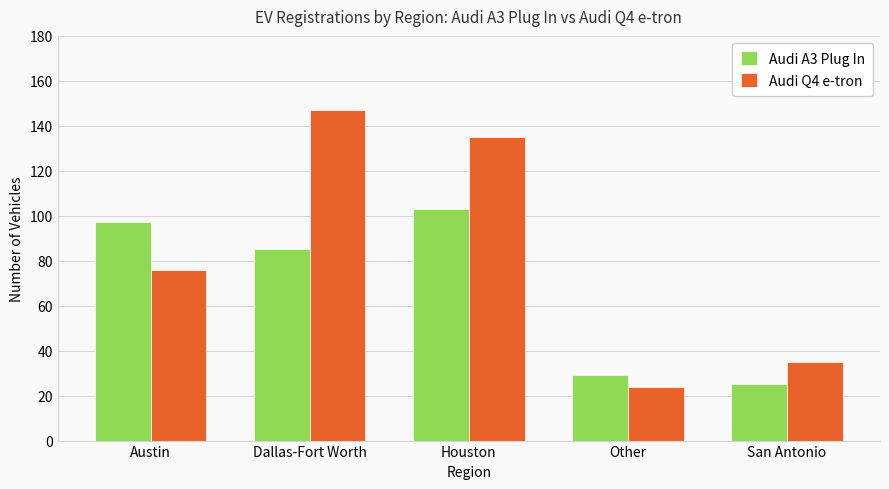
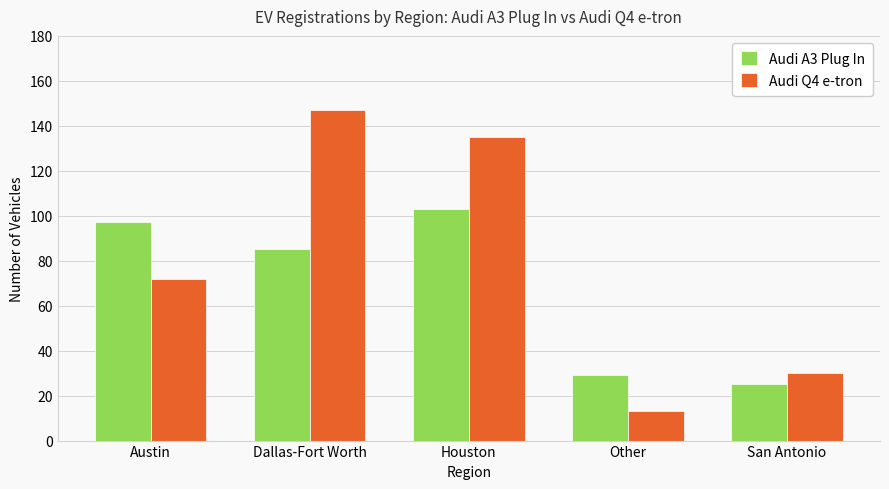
Audi Q4 e-tron, Austin: 76 -> 72
Audi Q4 e-tron, Other: 24 -> 13
Audi Q4 e-tron, San Antonio: 35 -> 30
